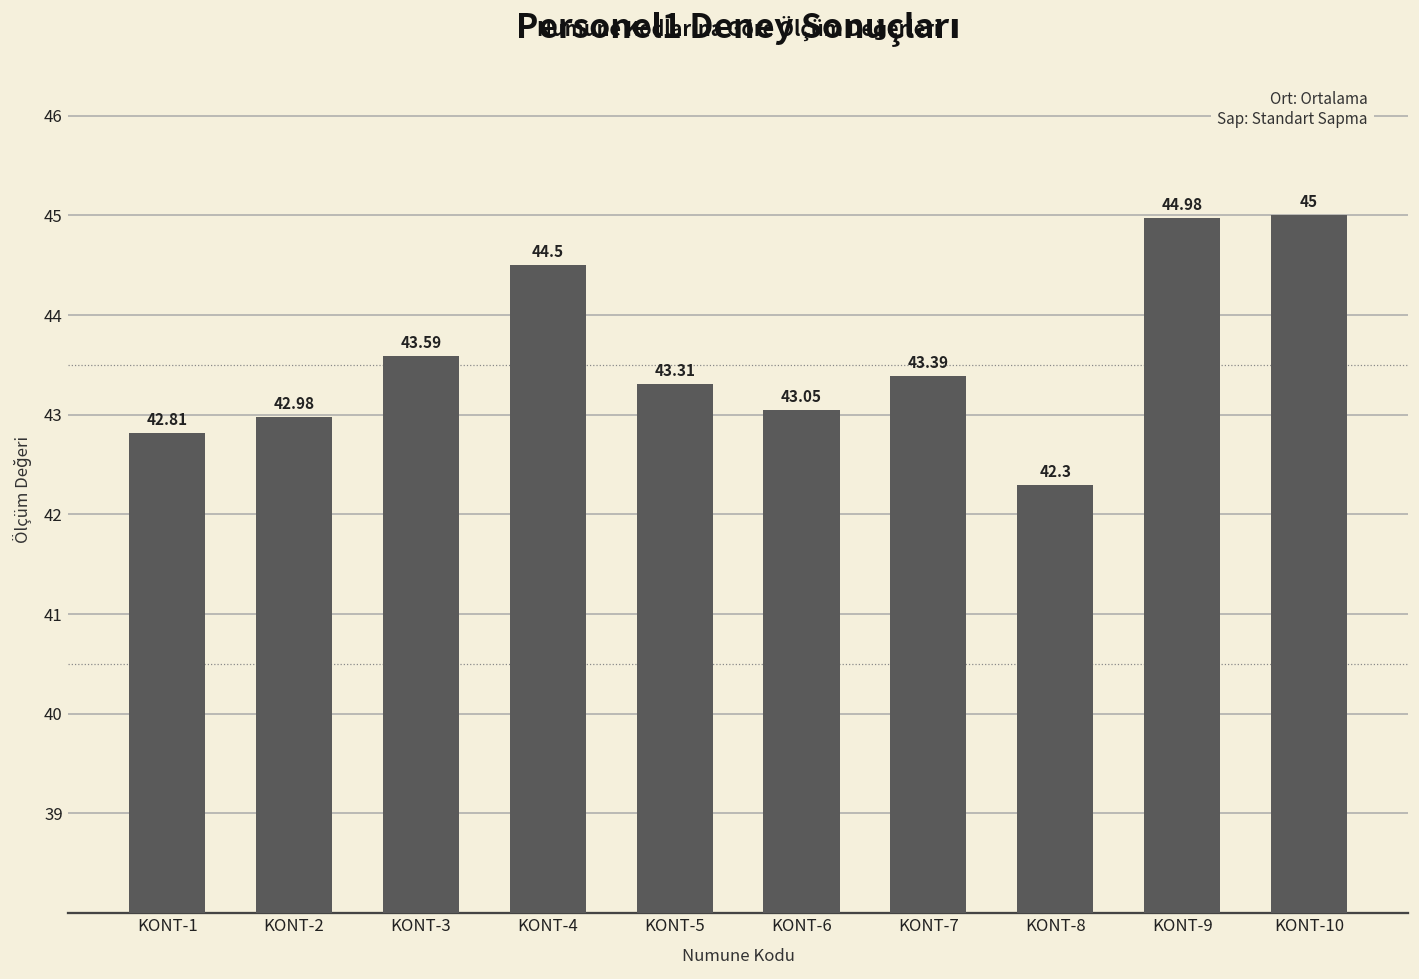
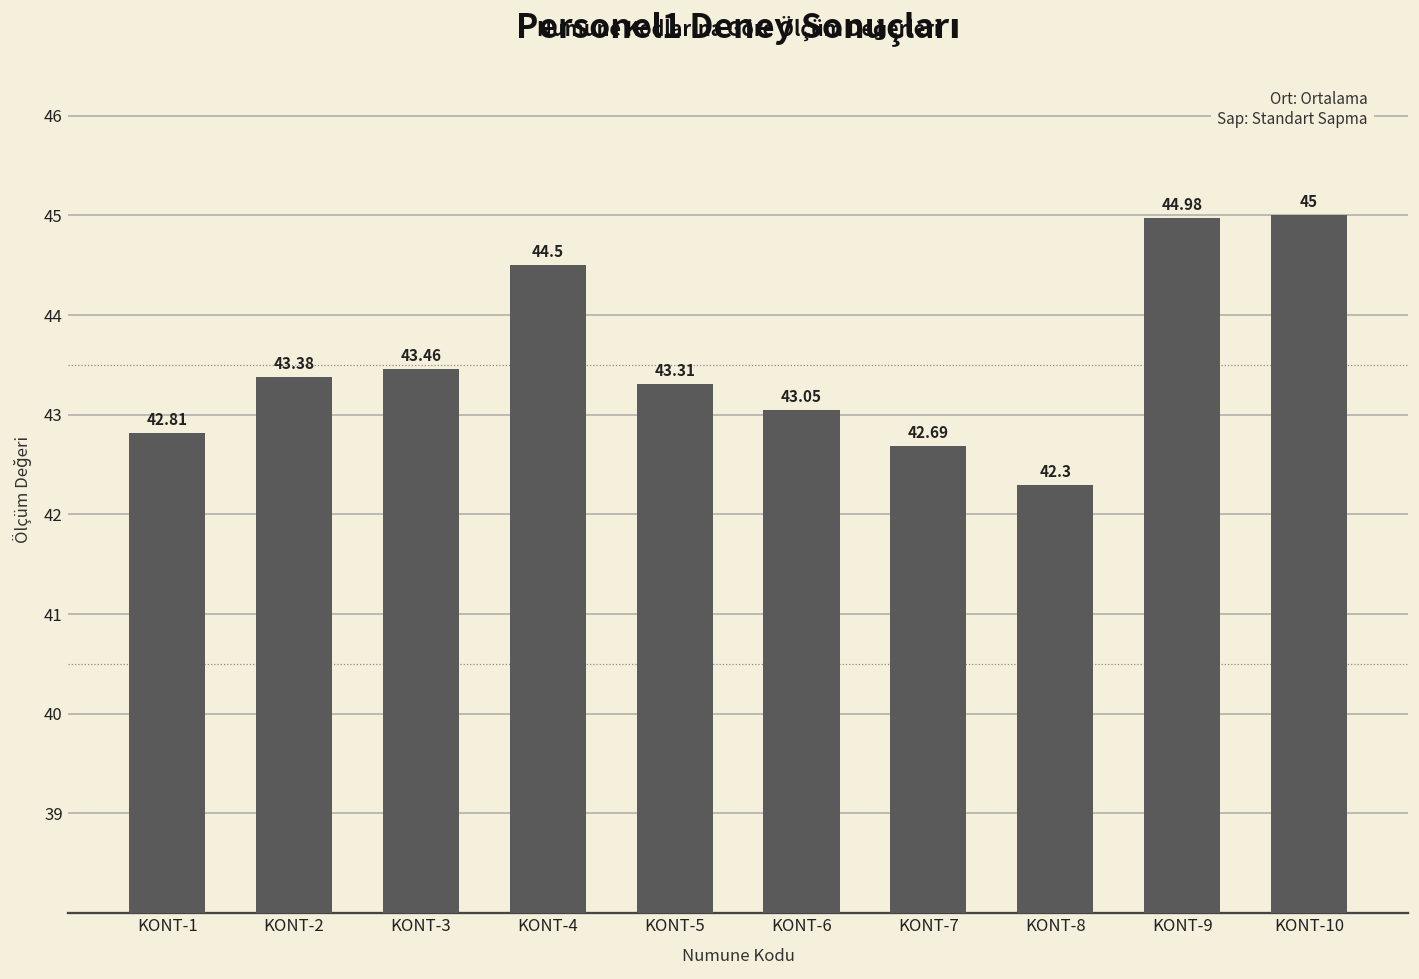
KONT-2: 42.98 -> 43.38
KONT-3: 43.59 -> 43.46
KONT-7: 43.39 -> 42.69
